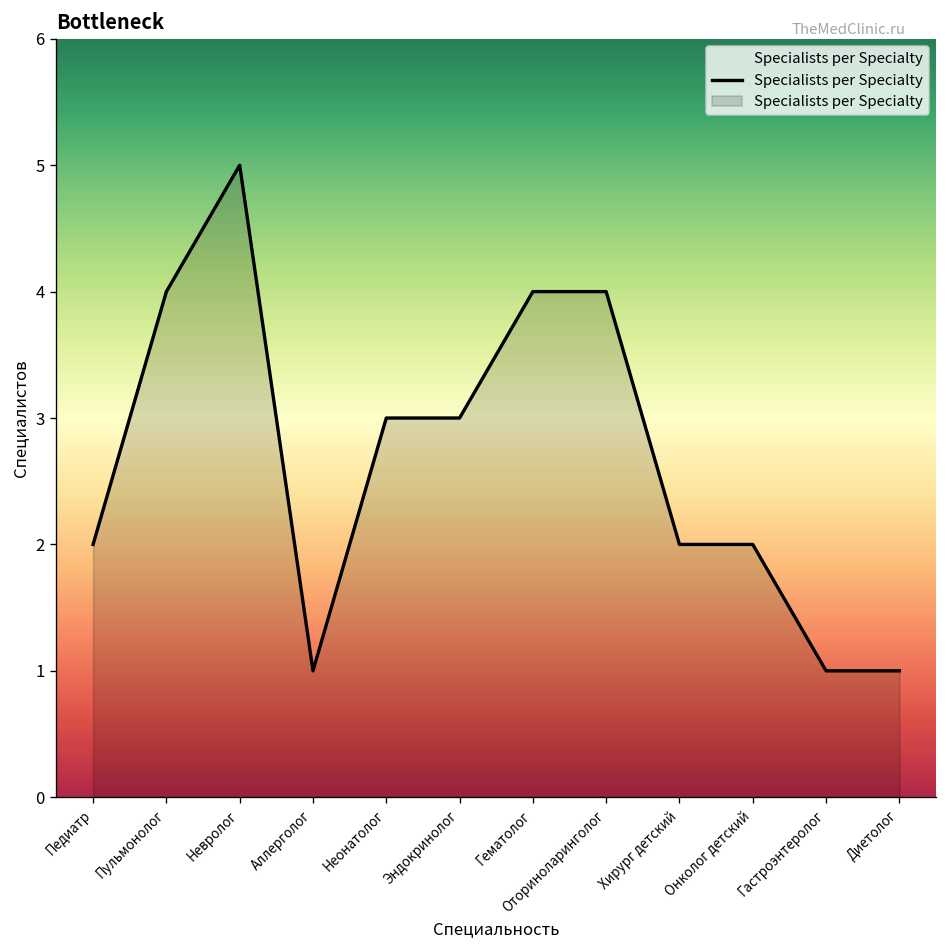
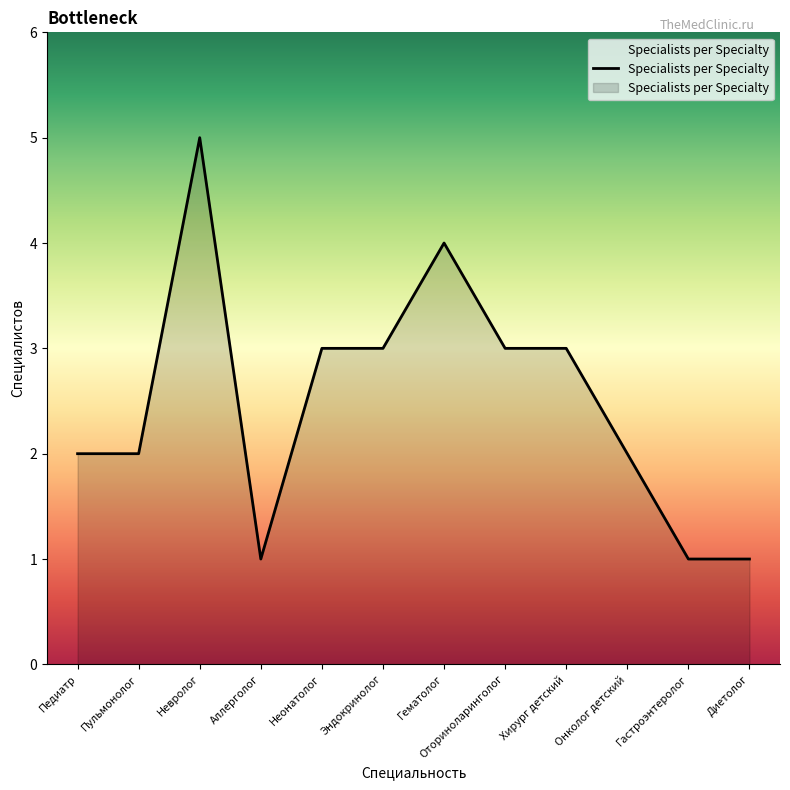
Пульмонолог: 4 -> 2
Оториноларинголог: 4 -> 3
Хирург детский: 2 -> 3
